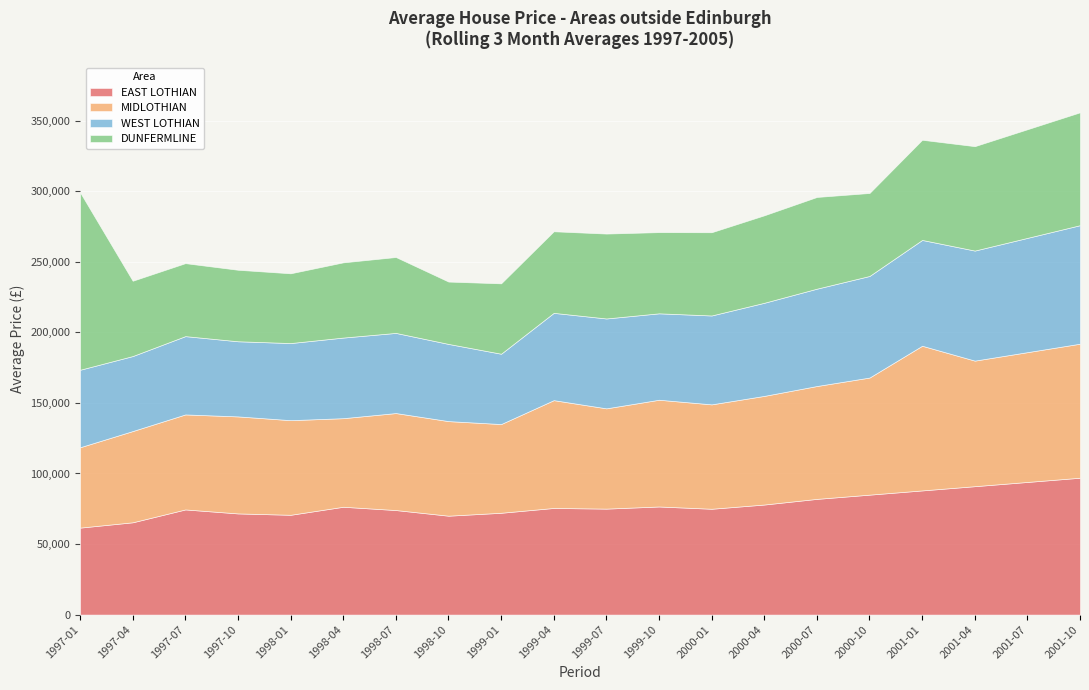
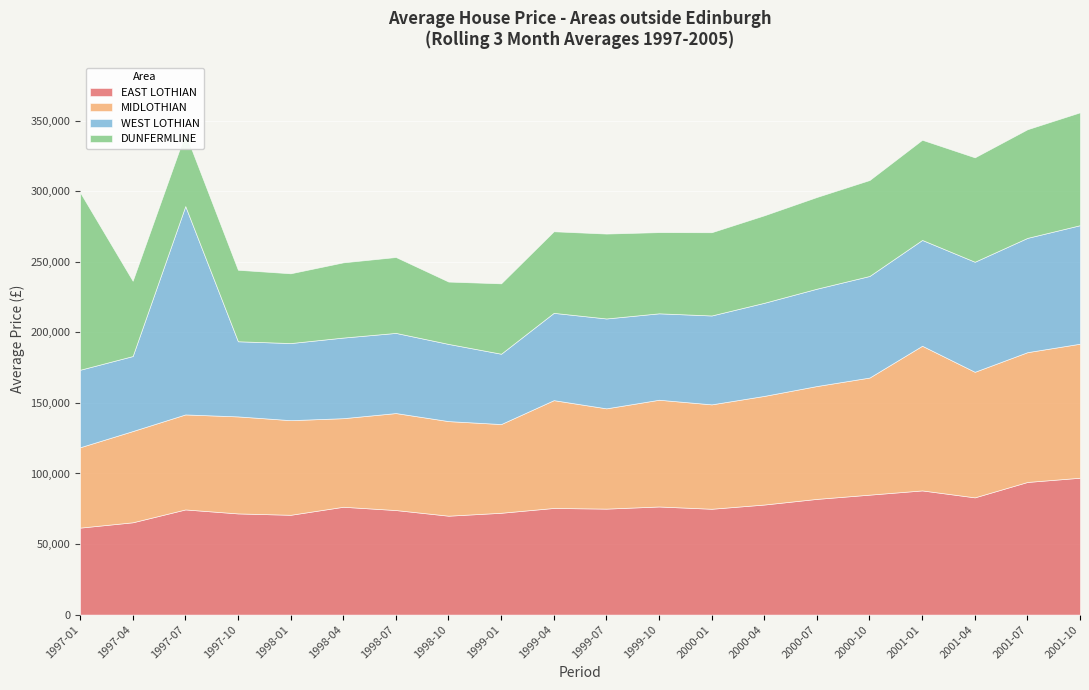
WEST LOTHIAN, 1997-07: 56,000 -> 148,000
DUNFERMLINE, 2000-10: 59,000 -> 68,000
EAST LOTHIAN, 2001-04: 91,000 -> 83,000
